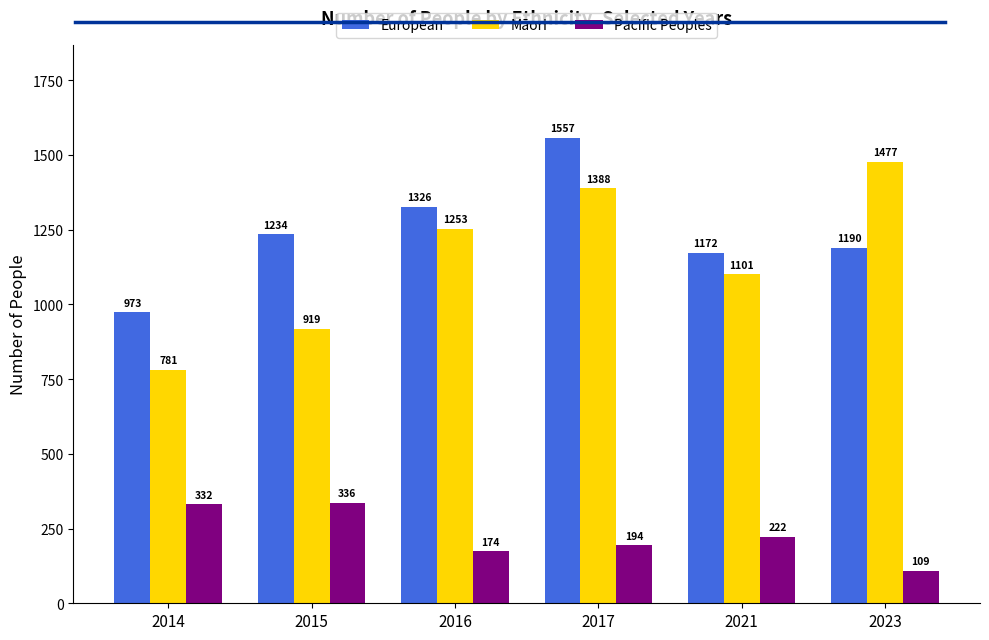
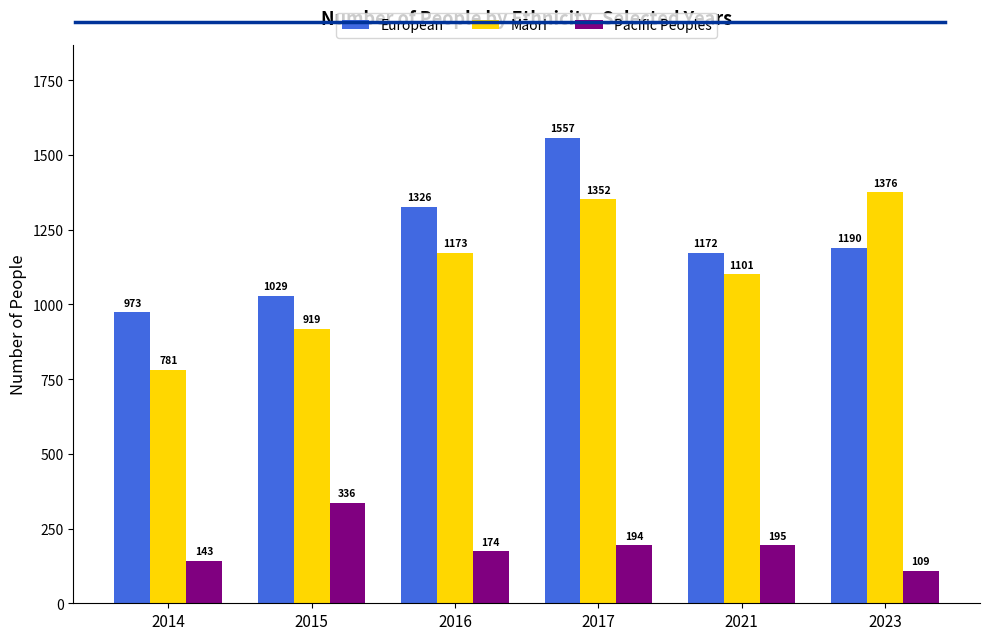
Pacific Peoples, 2014: 332 -> 143
European, 2015: 1234 -> 1029
Māori, 2016: 1253 -> 1173
Māori, 2017: 1388 -> 1352
Pacific Peoples, 2021: 222 -> 195
Māori, 2023: 1477 -> 1376
